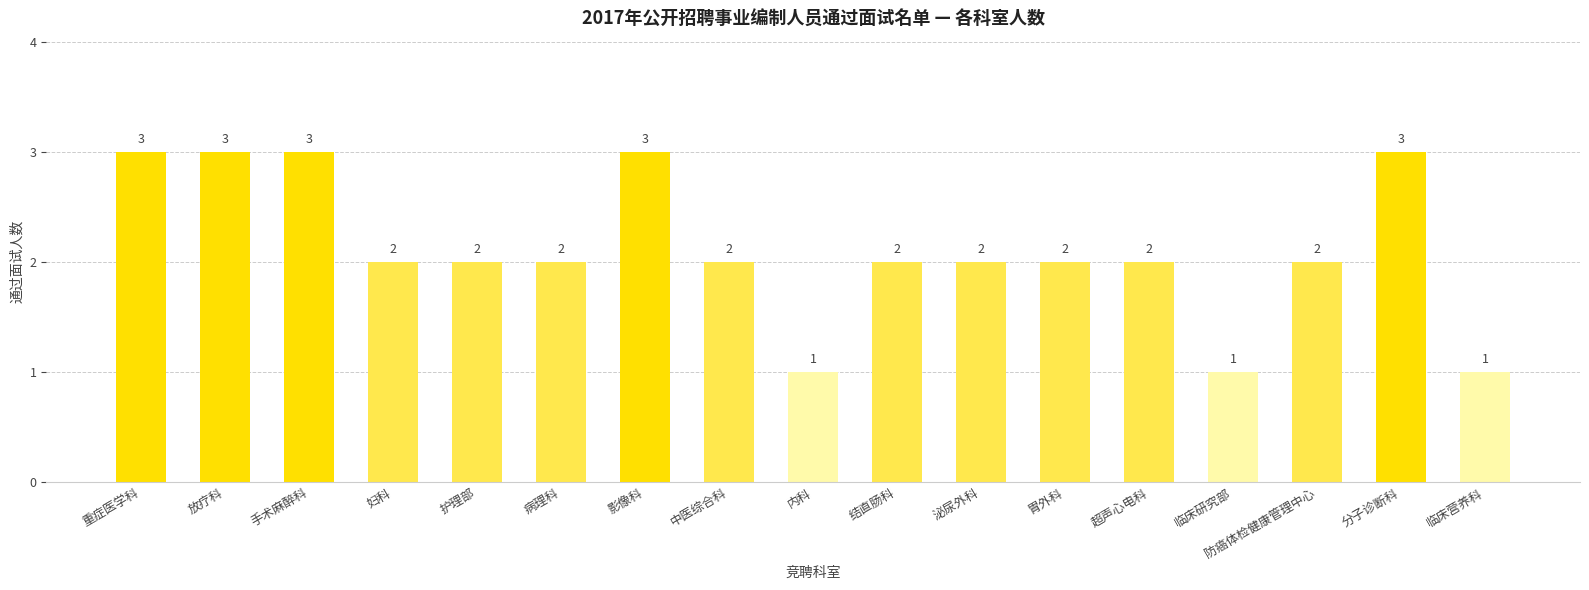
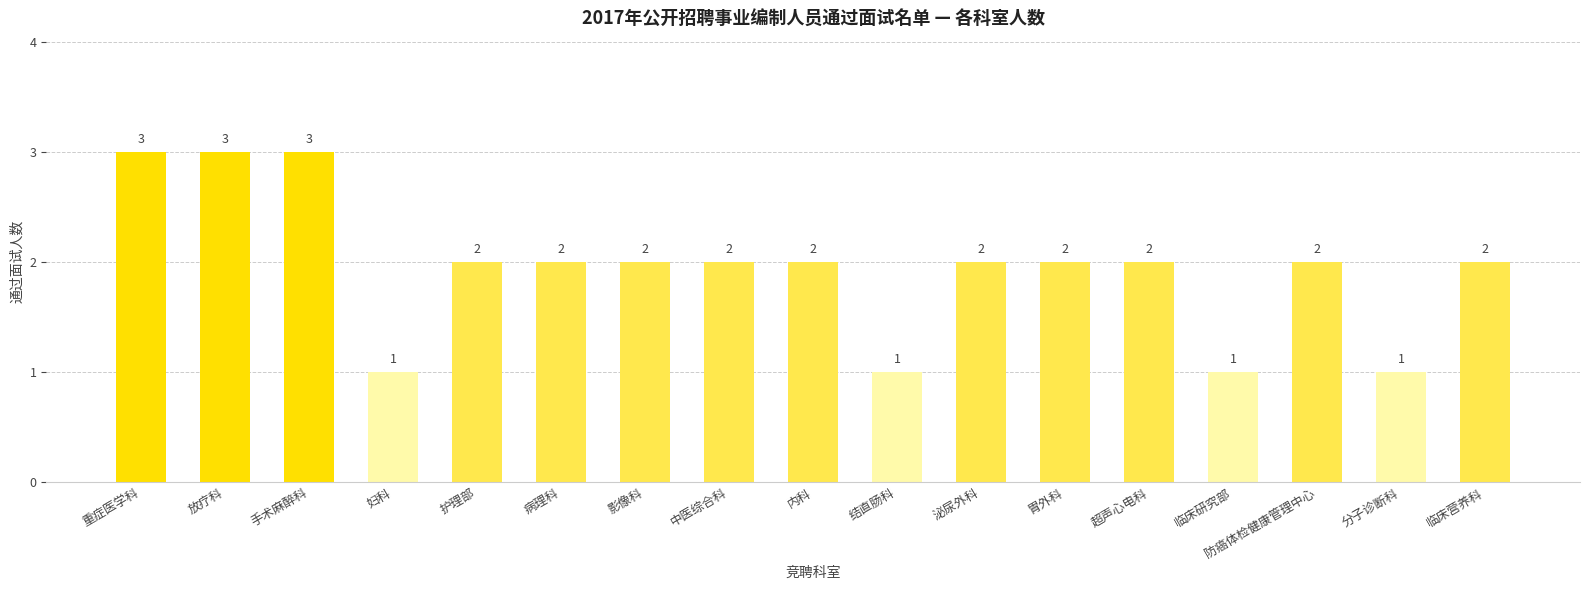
妇科: 2 -> 1
影像科: 3 -> 2
内科: 1 -> 2
结直肠科: 2 -> 1
分子诊断科: 3 -> 1
临床营养科: 1 -> 2
